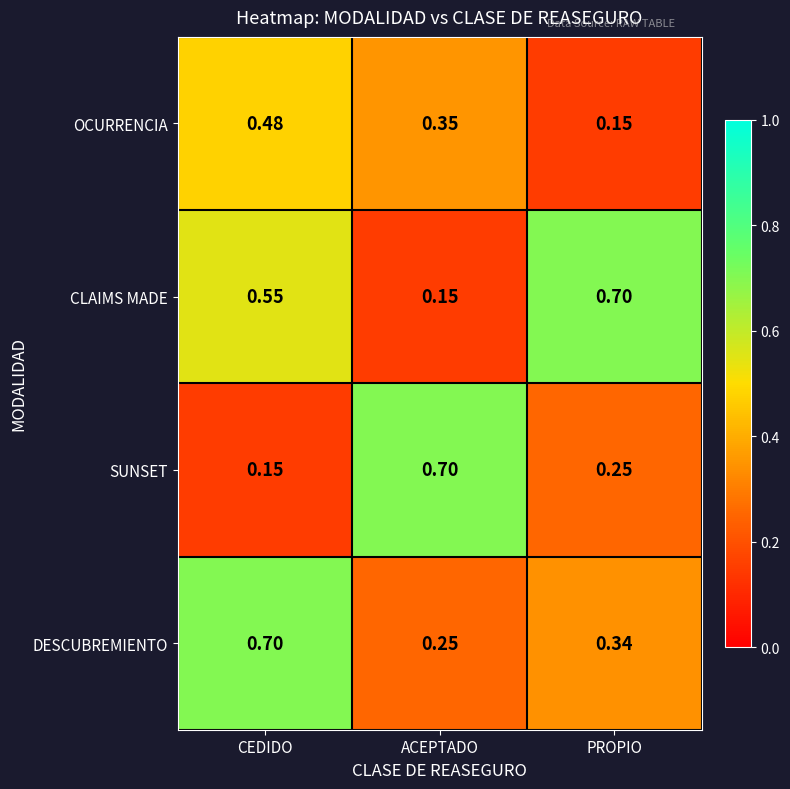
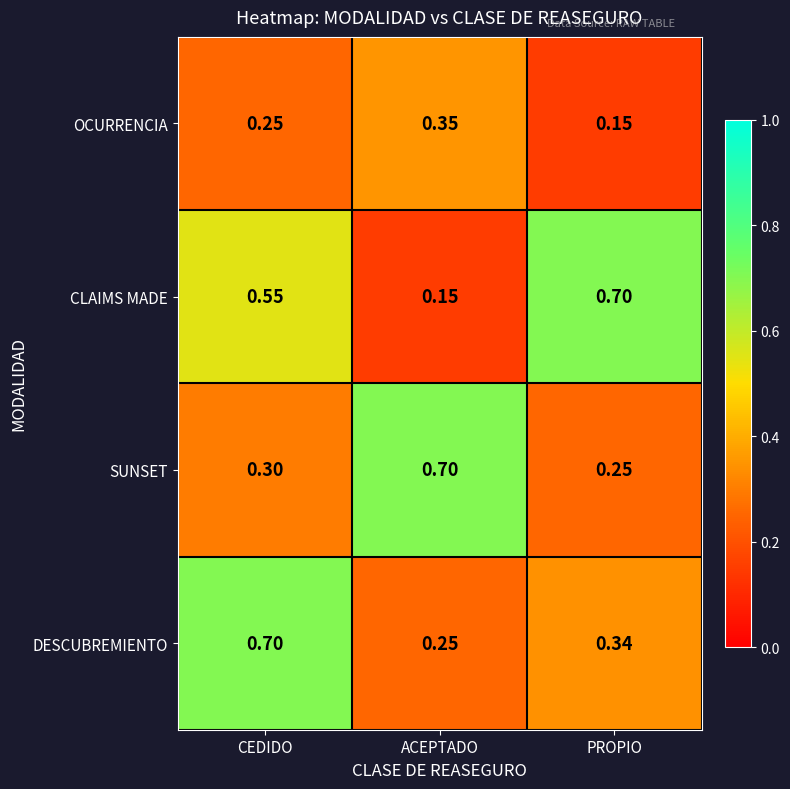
OCURRENCIA, CEDIDO: 0.48 -> 0.25
SUNSET, CEDIDO: 0.15 -> 0.30
